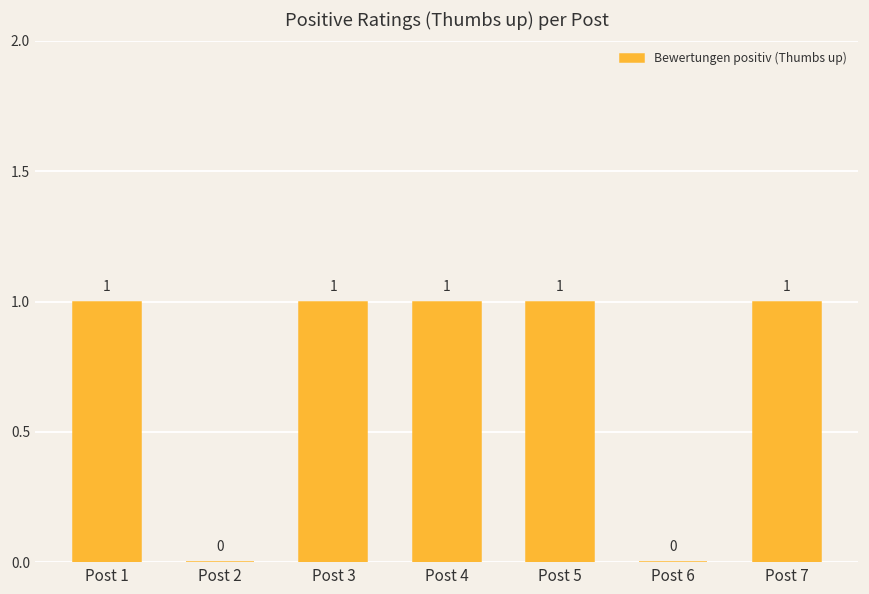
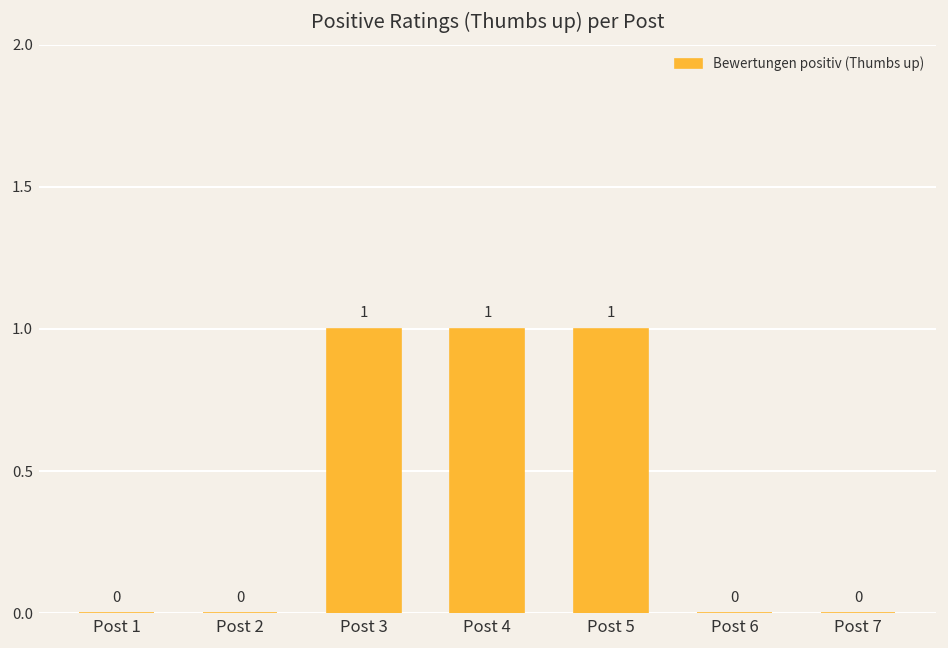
Post 1: 1 -> 0
Post 7: 1 -> 0
